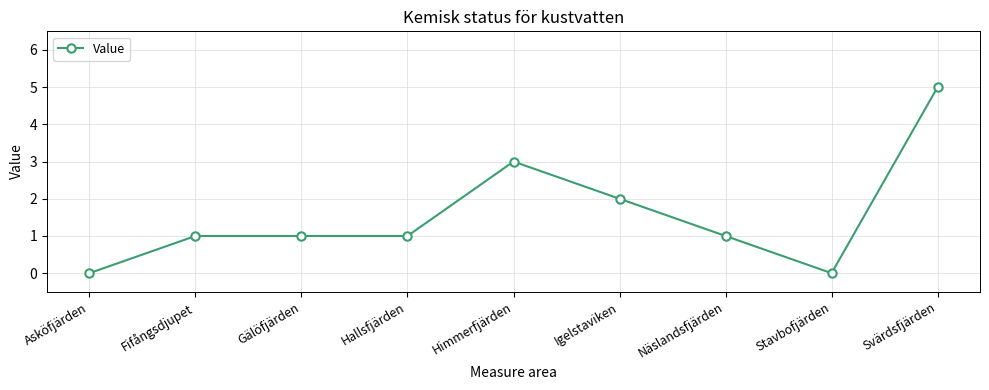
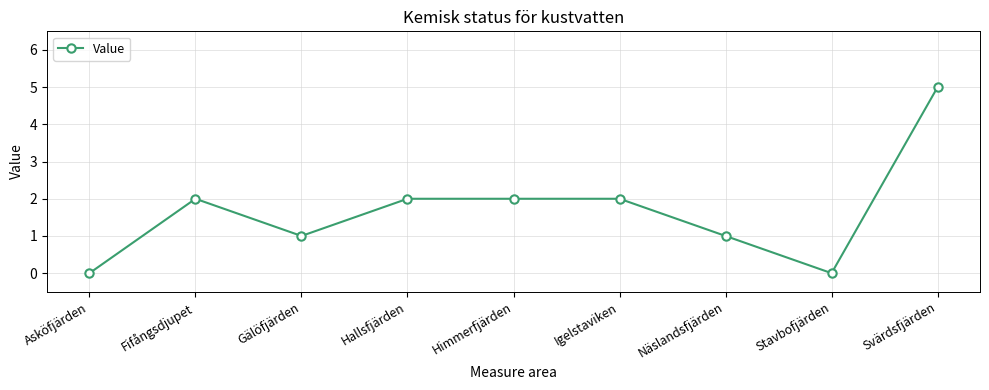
Fifångsdjupet: 1 -> 2
Hallsfjärden: 1 -> 2
Himmerfjärden: 3 -> 2
